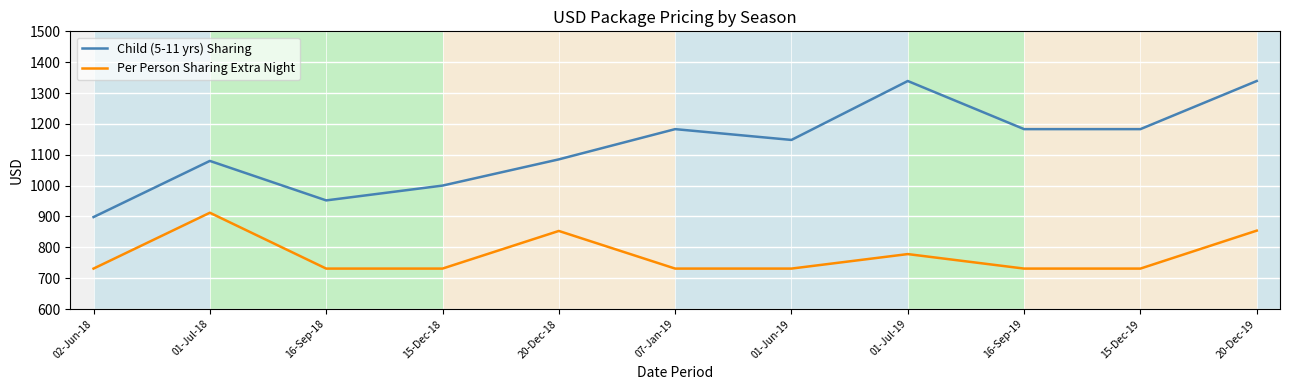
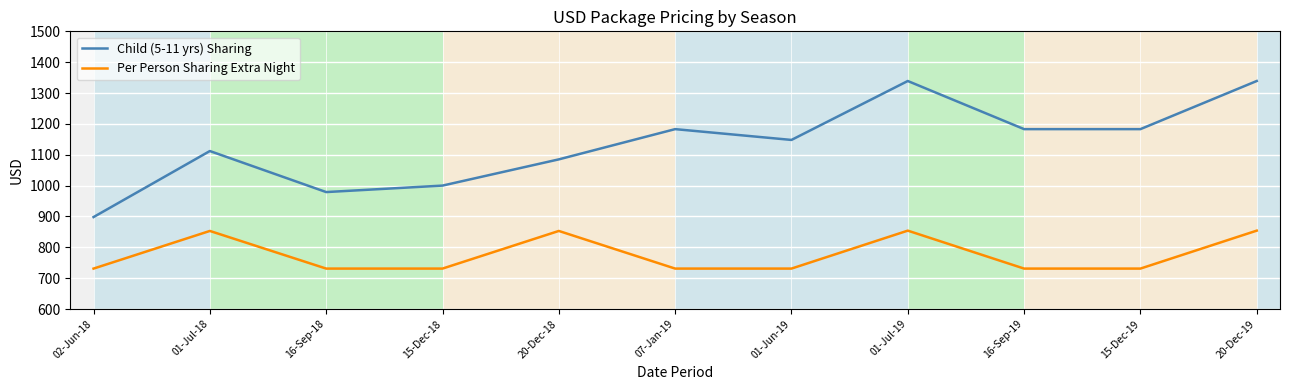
Child (5-11 yrs) Sharing, 01-Jul-18: 1080 -> 1110
Per Person Sharing Extra Night, 01-Jul-18: 910 -> 850
Child (5-11 yrs) Sharing, 16-Sep-18: 950 -> 980
Per Person Sharing Extra Night, 01-Jul-19: 780 -> 850
